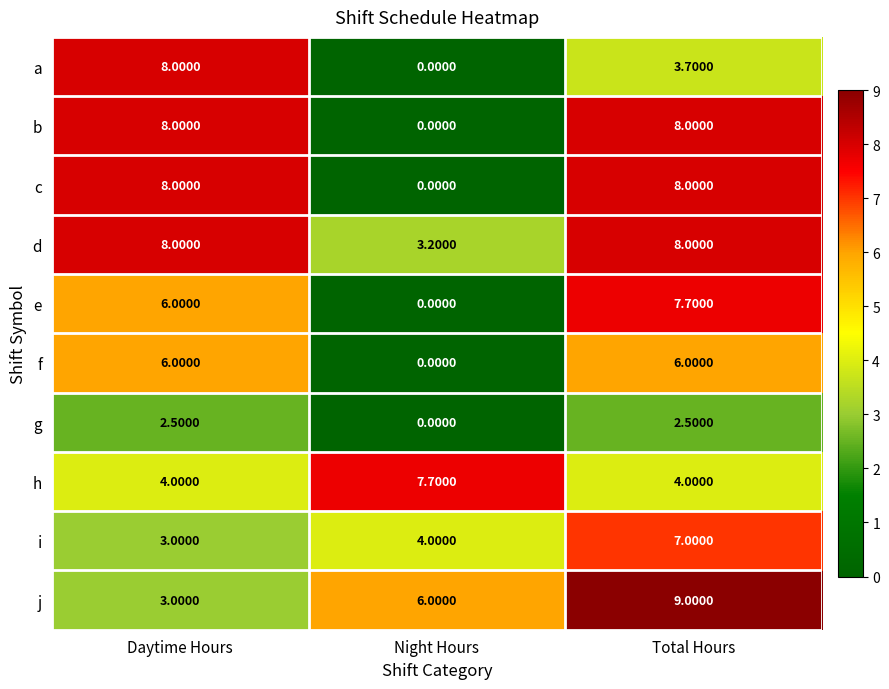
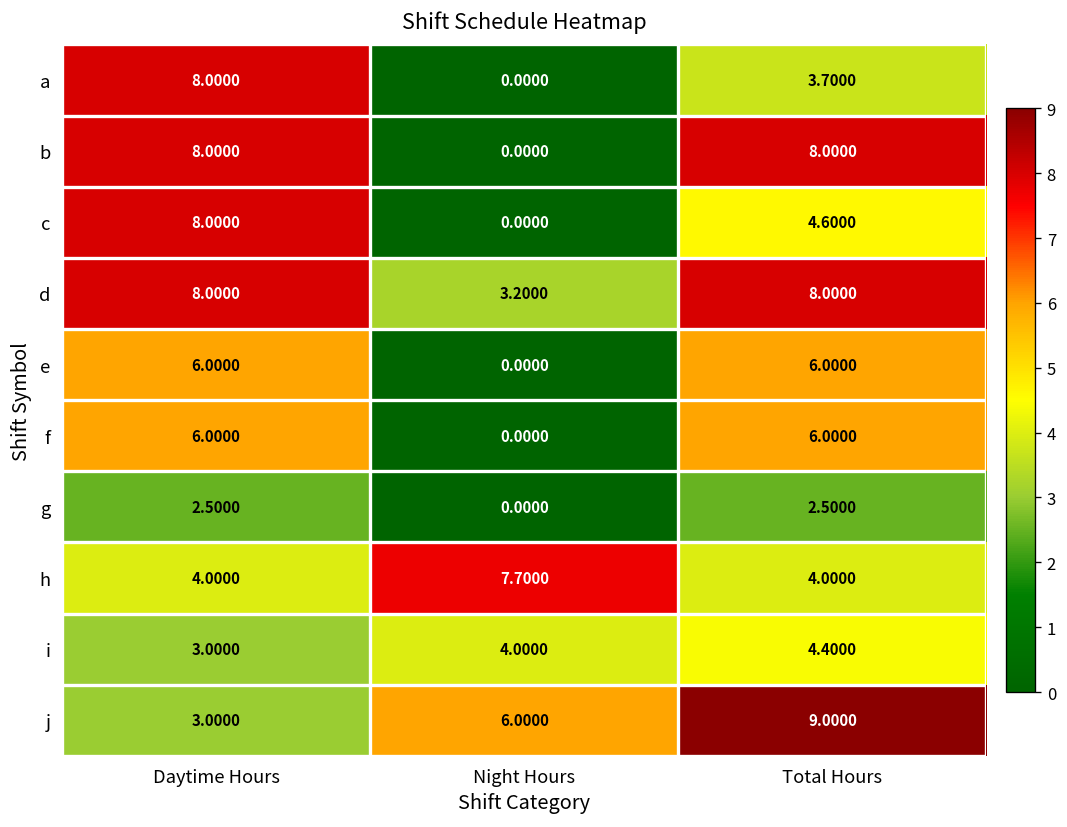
c, Total Hours: 8.0000 -> 4.6000
e, Total Hours: 7.7000 -> 6.0000
i, Total Hours: 7.0000 -> 4.4000
